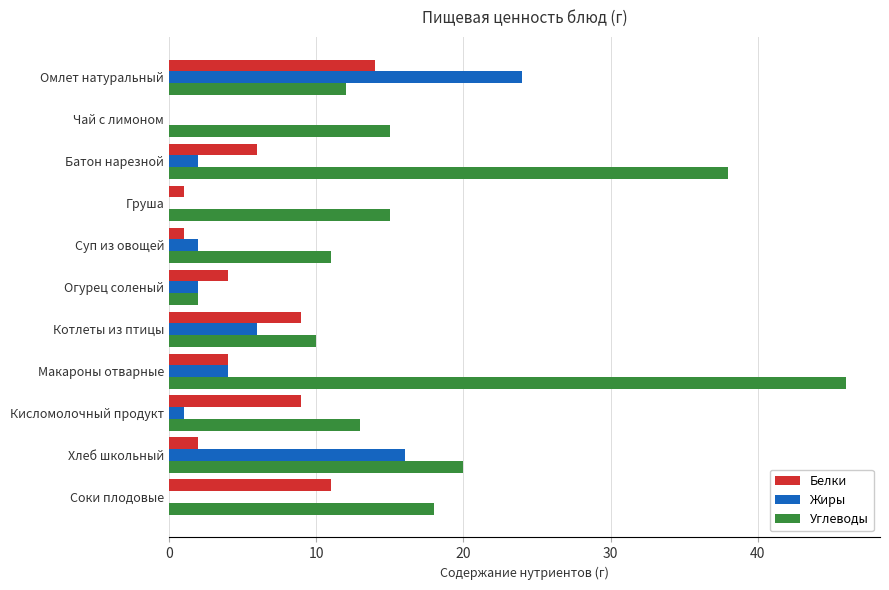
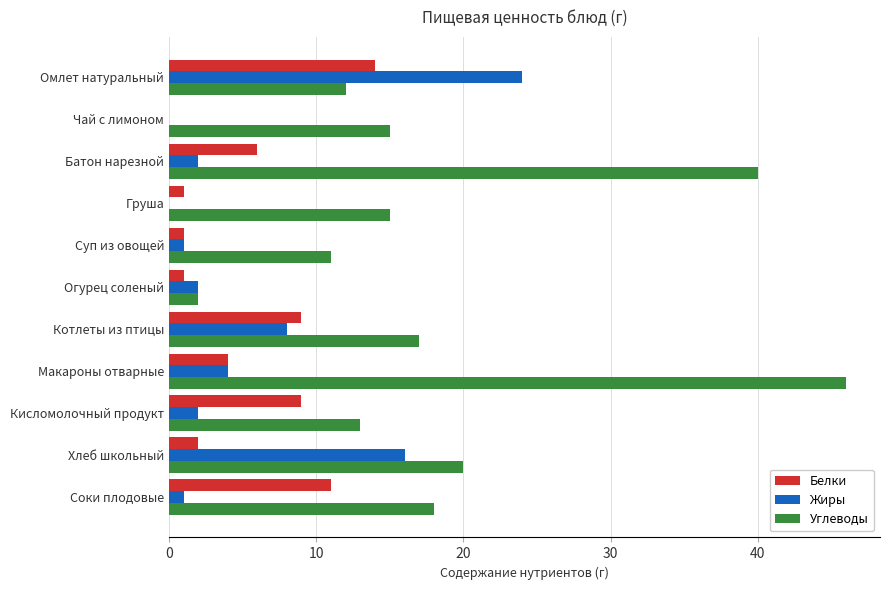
Углеводы, Батон нарезной: 38 -> 40
Жиры, Суп из овощей: 2 -> 1
Белки, Огурец соленый: 4 -> 1
Жиры, Котлеты из птицы: 6 -> 8
Углеводы, Котлеты из птицы: 10 -> 17
Жиры, Кисломолочный продукт: 1 -> 2
Жиры, Соки плодовые: 0 -> 1
